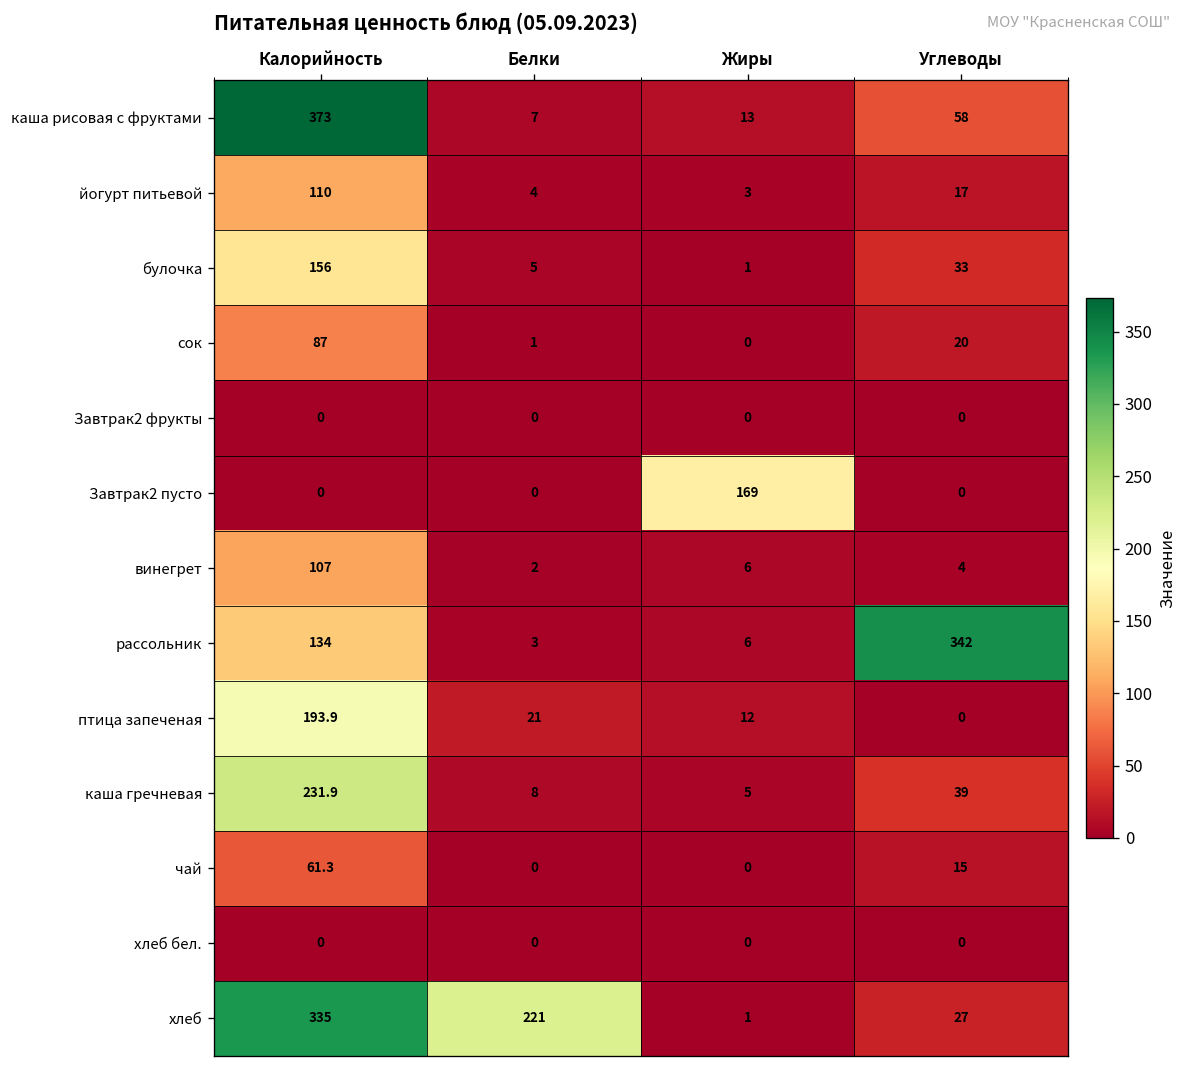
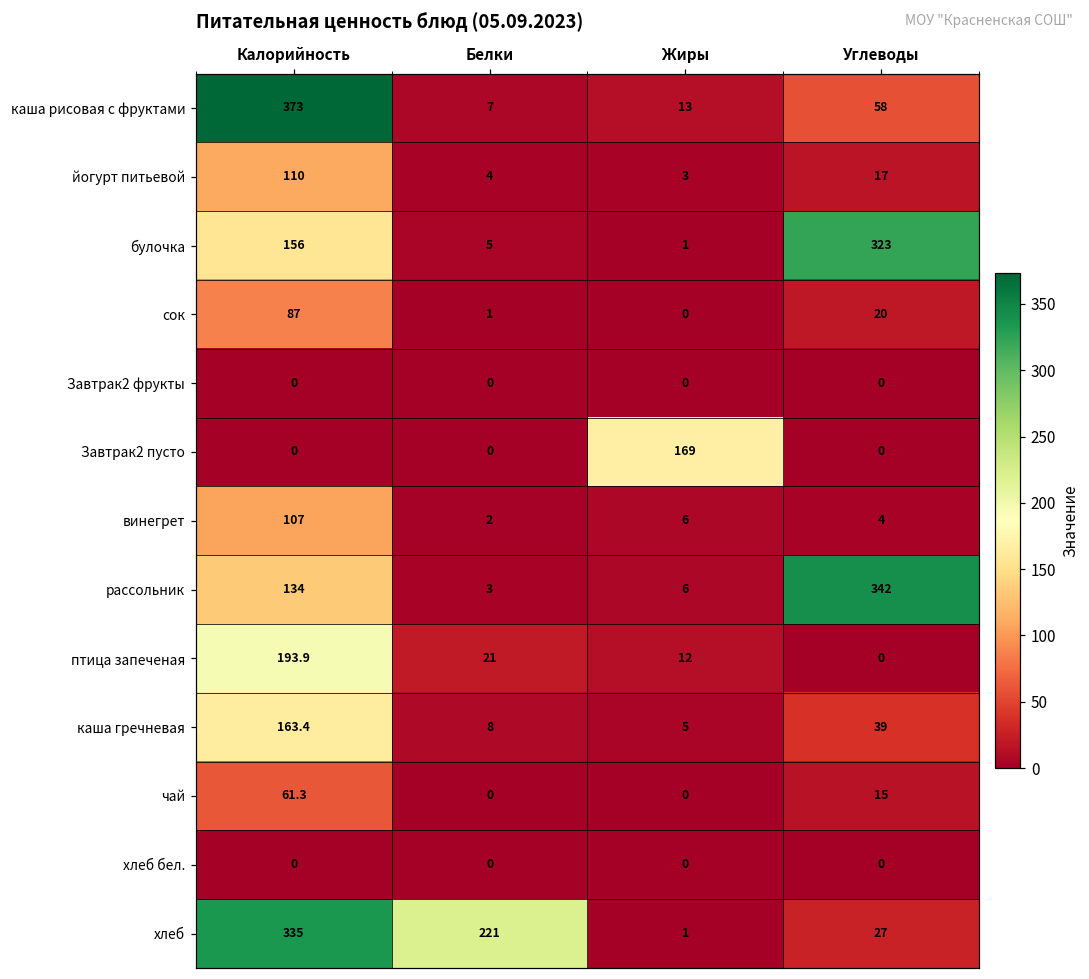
булочка, Углеводы: 33 -> 323
каша гречневая, Калорийность: 231.9 -> 163.4
